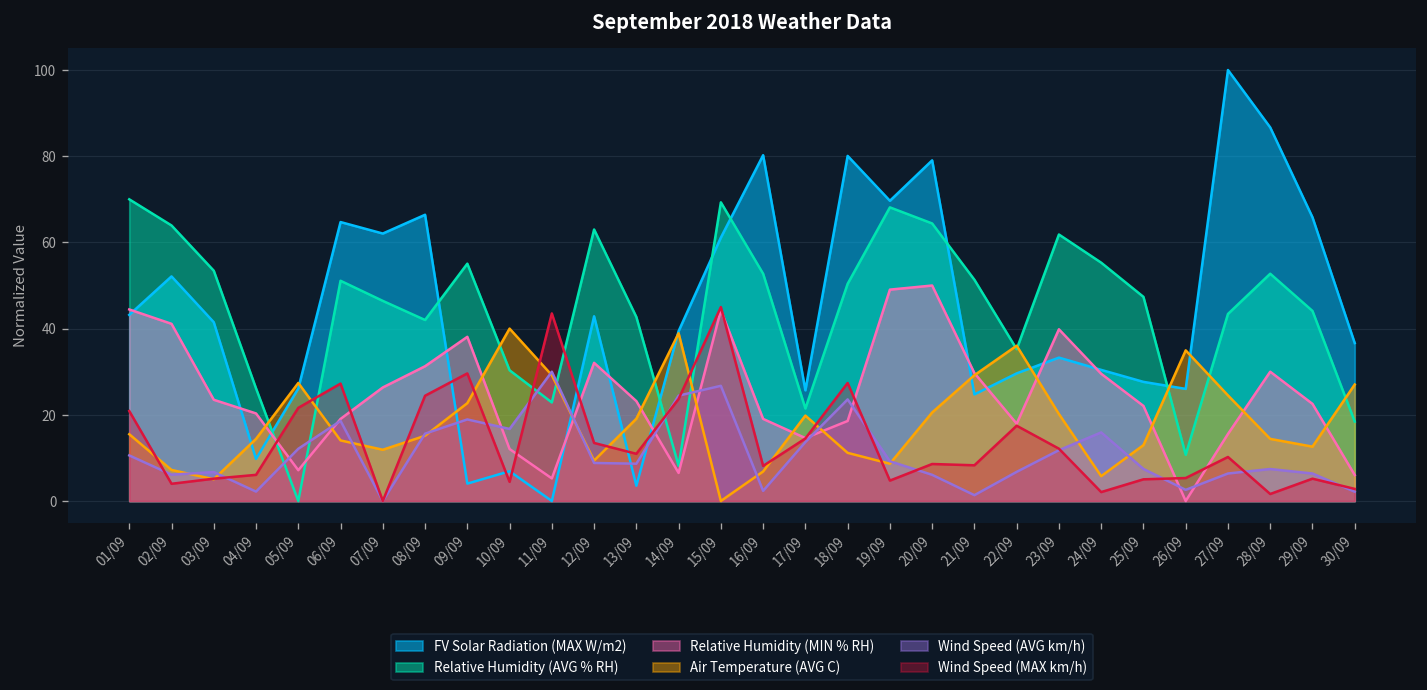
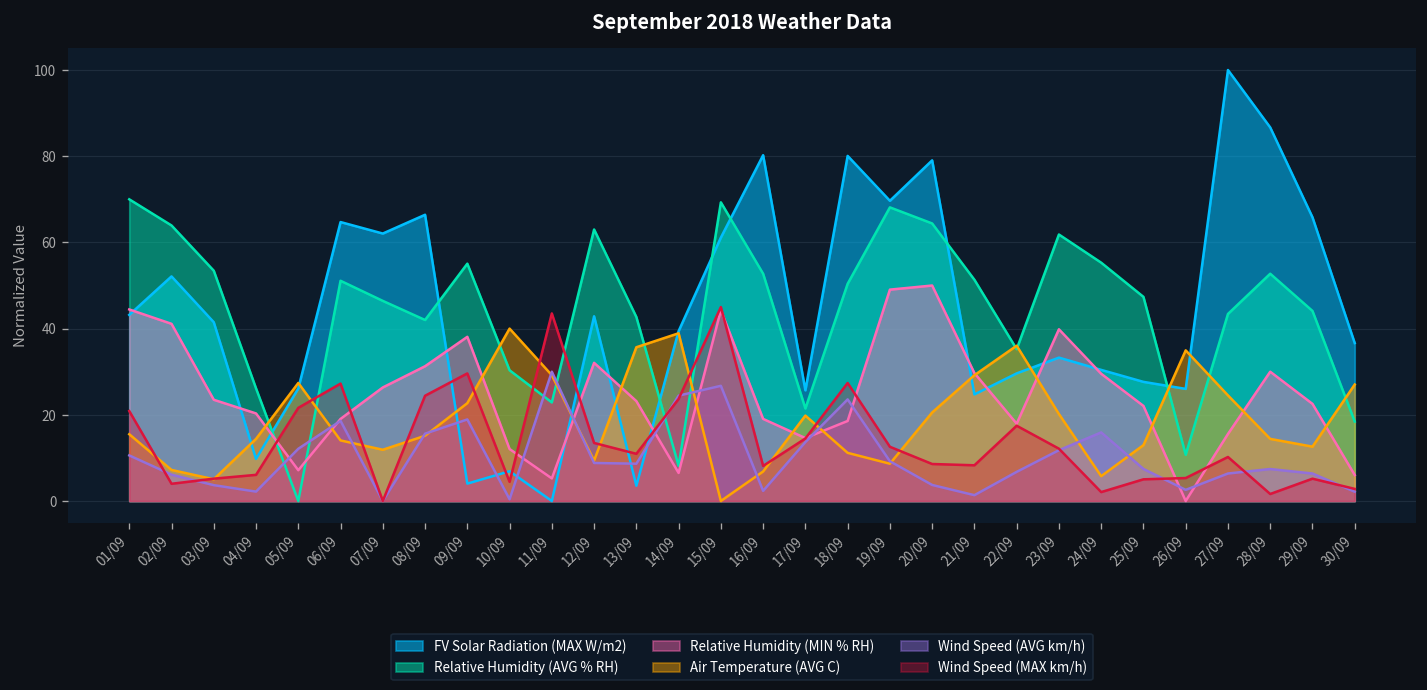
Wind Speed (AVG km/h), 03/09: 7 -> 4
Wind Speed (AVG km/h), 10/09: 17 -> 0
Air Temperature (AVG C), 13/09: 19 -> 36
Wind Speed (MAX km/h), 19/09: 5 -> 13
Wind Speed (AVG km/h), 20/09: 6 -> 4
